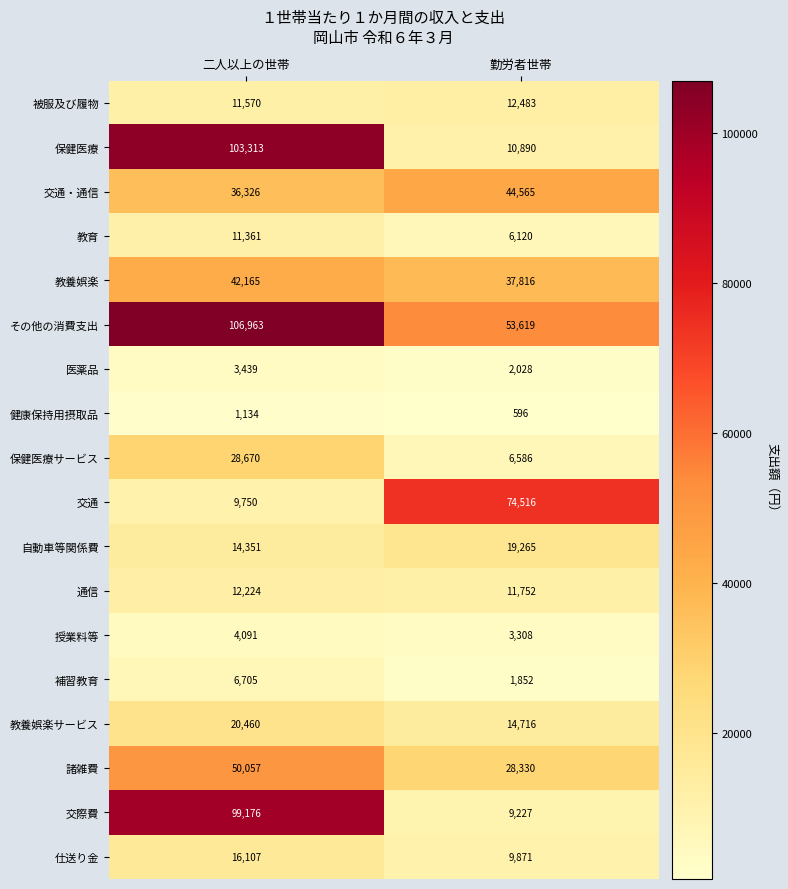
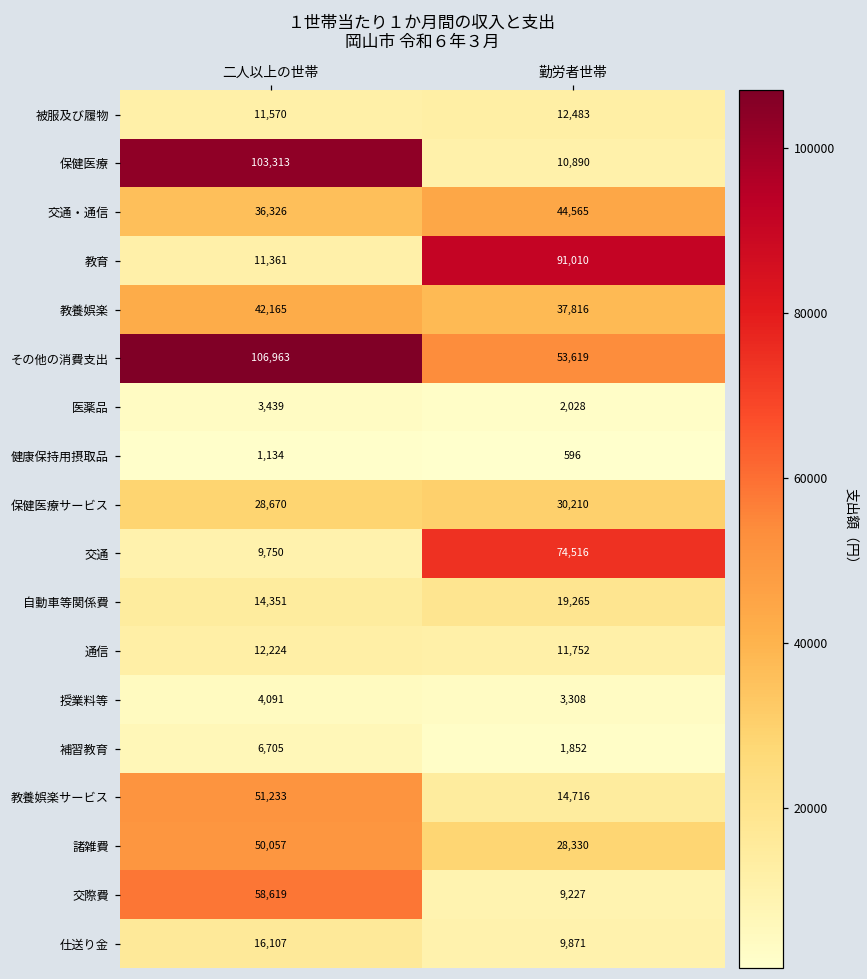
教育, 勤労者世帯: 6,120 -> 91,010
保健医療サービス, 勤労者世帯: 6,586 -> 30,210
教養娯楽サービス, 二人以上の世帯: 20,460 -> 51,233
交際費, 二人以上の世帯: 99,176 -> 58,619
